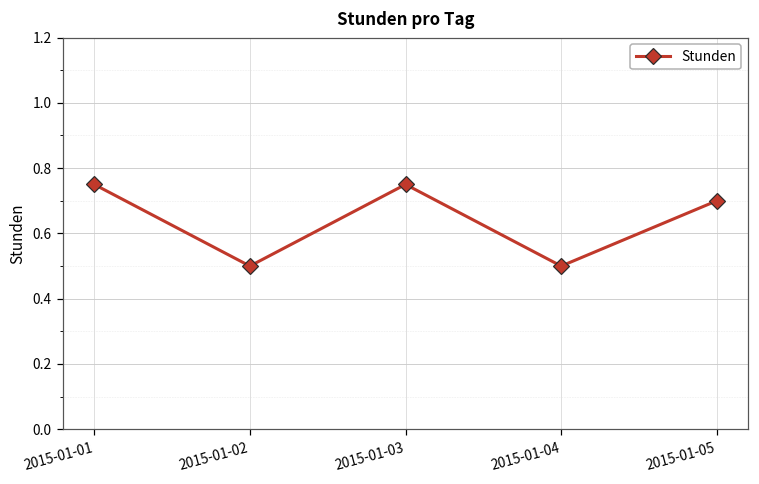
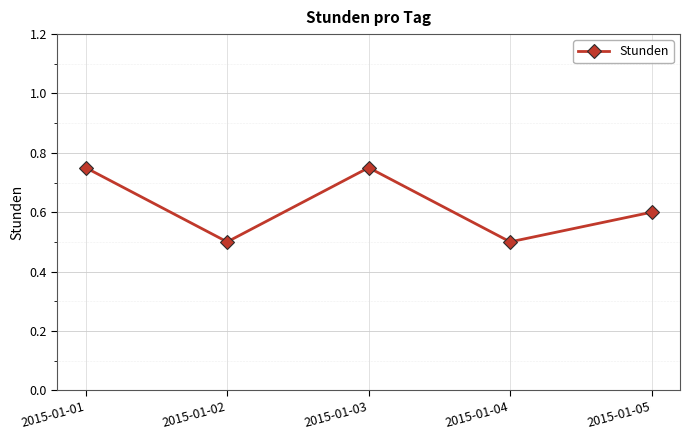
2015-01-05: 0.7 -> 0.6
